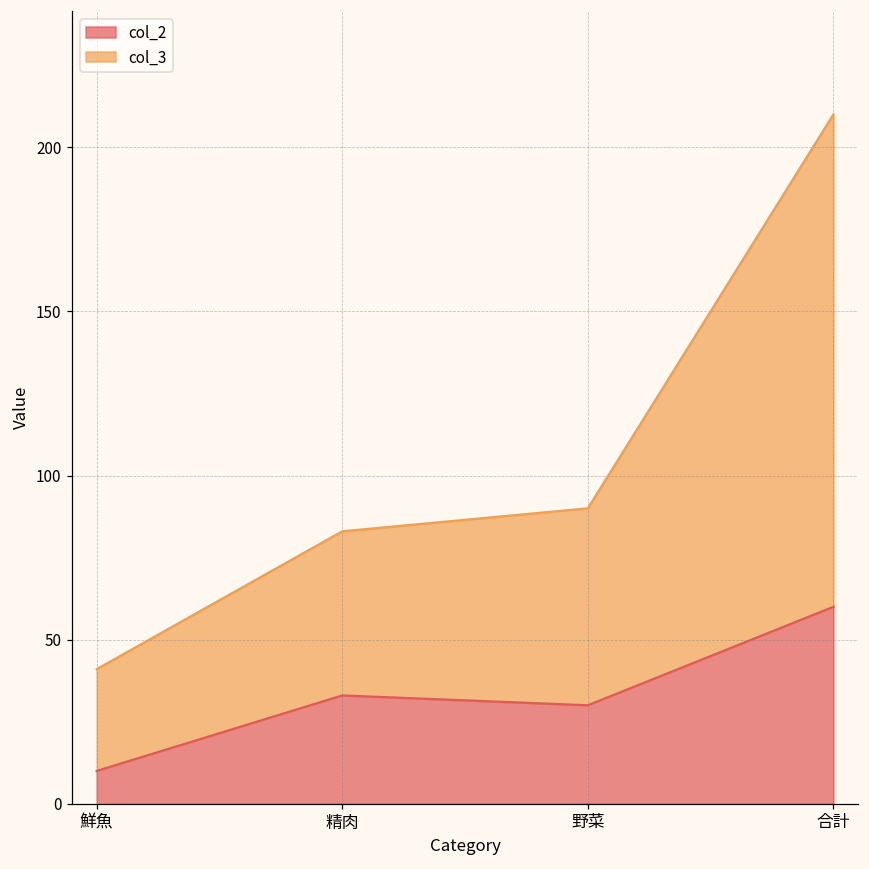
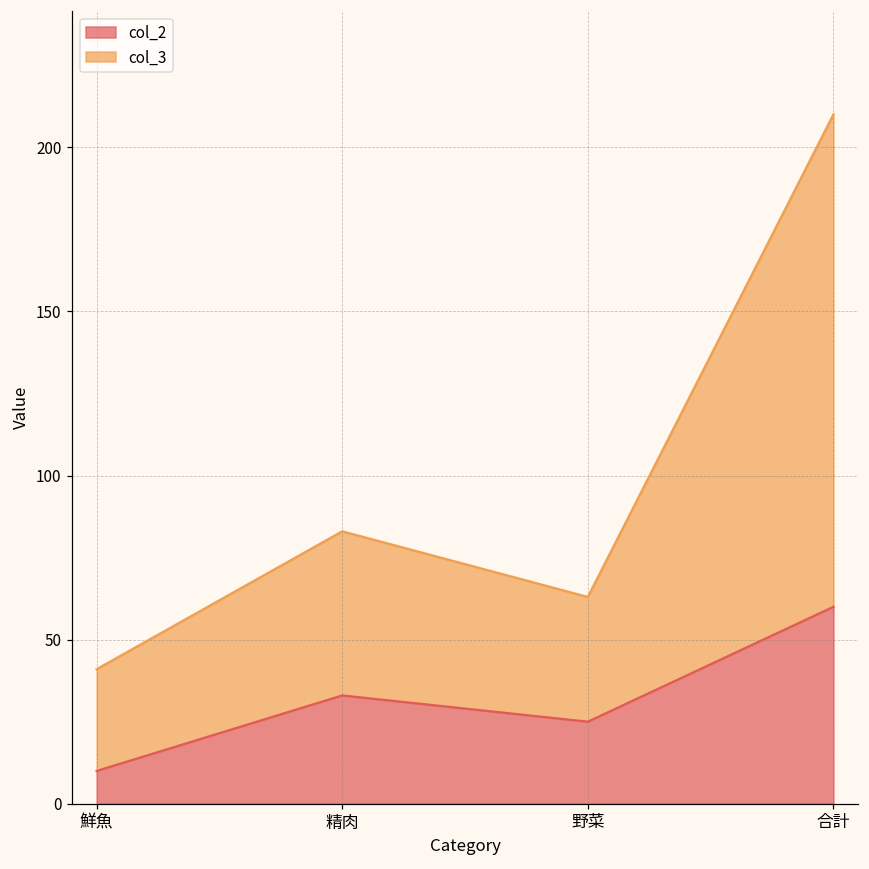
col_2, 野菜: 30 -> 25
col_3, 野菜: 60 -> 38
